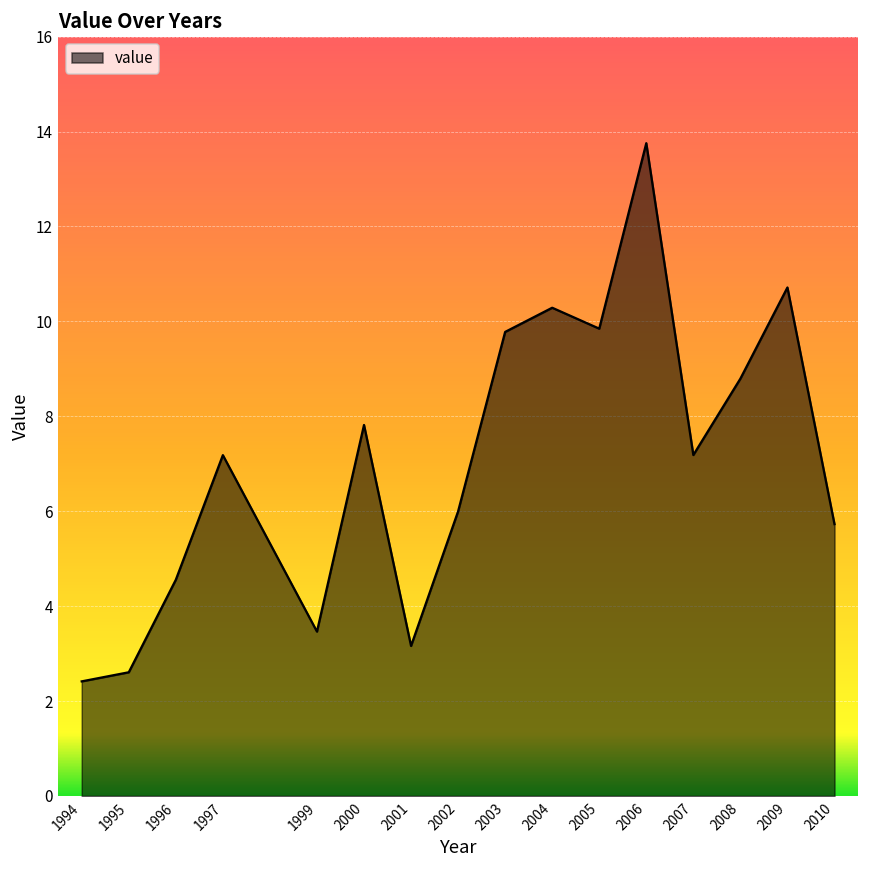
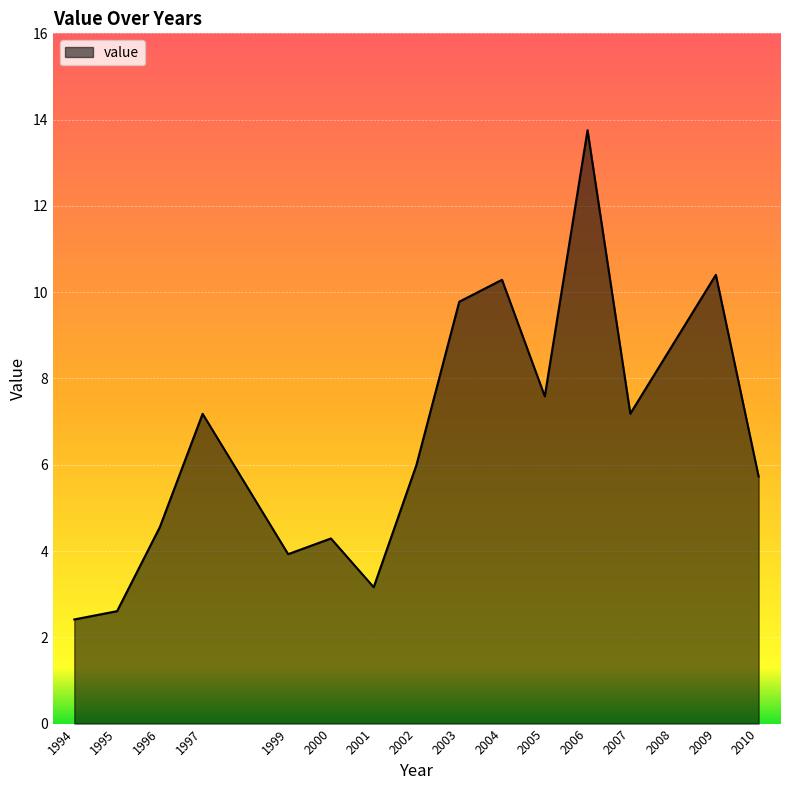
1999: 3.5 -> 3.9
2000: 7.8 -> 4.3
2005: 9.8 -> 7.6
2009: 10.7 -> 10.4
